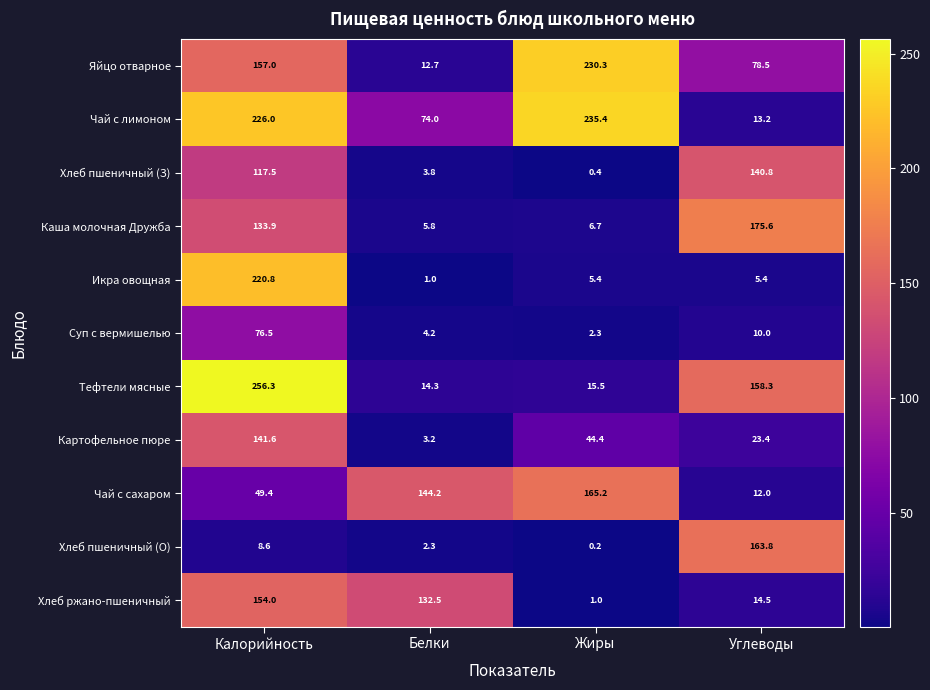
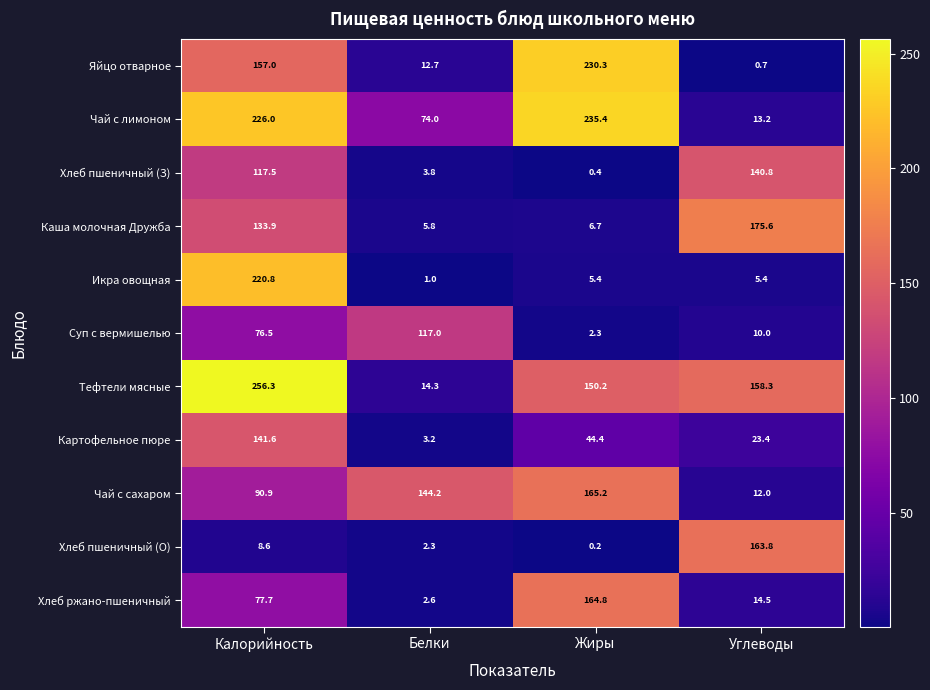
Яйцо отварное, Углеводы: 78.5 -> 0.7
Суп с вермишелью, Белки: 4.2 -> 117.0
Тефтели мясные, Жиры: 15.5 -> 150.2
Чай с сахаром, Калорийность: 49.4 -> 90.9
Хлеб ржано-пшеничный, Калорийность: 154.0 -> 77.7
Хлеб ржано-пшеничный, Белки: 132.5 -> 2.6
Хлеб ржано-пшеничный, Жиры: 1.0 -> 164.8
